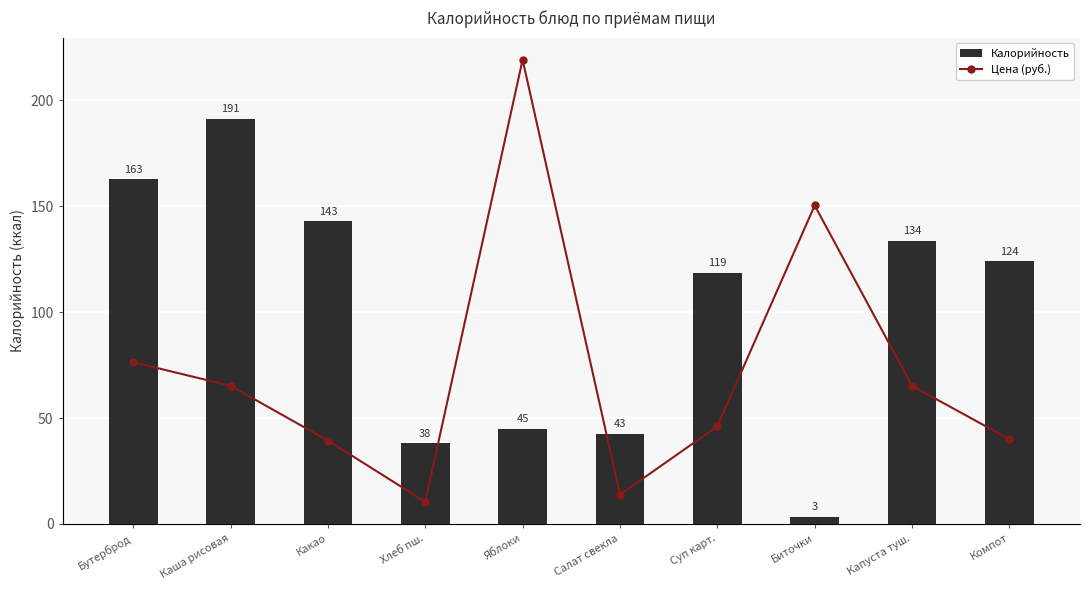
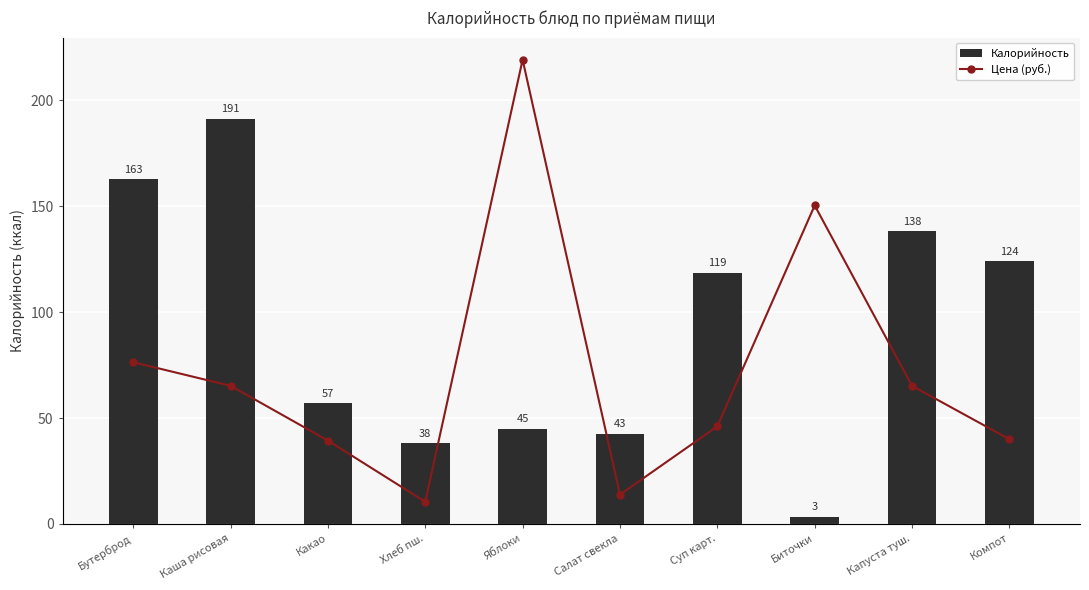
Калорийность, Какао: 143 -> 57
Калорийность, Капуста туш.: 134 -> 138
